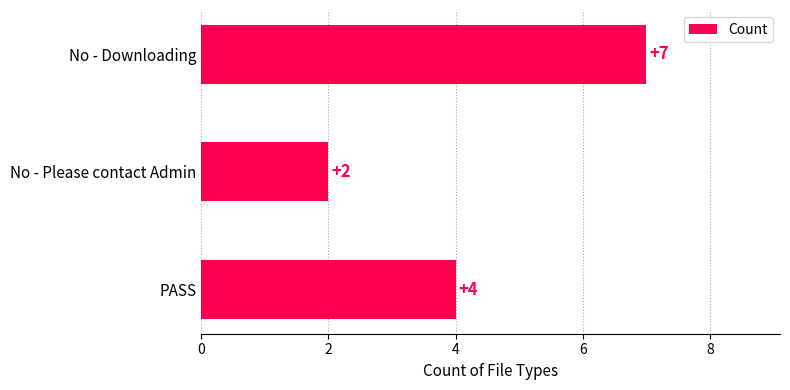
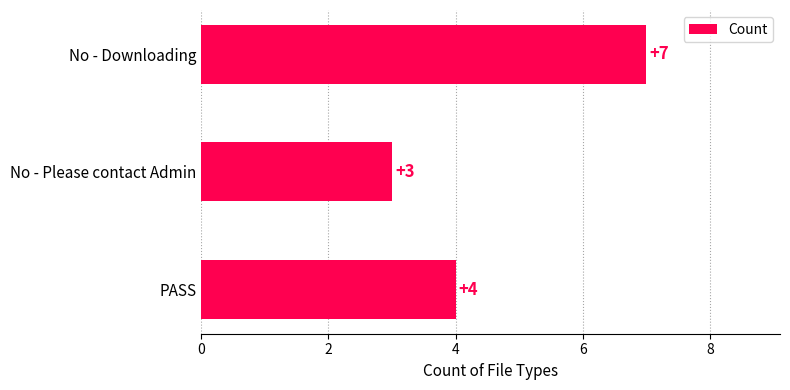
No - Please contact Admin: +2 -> +3
